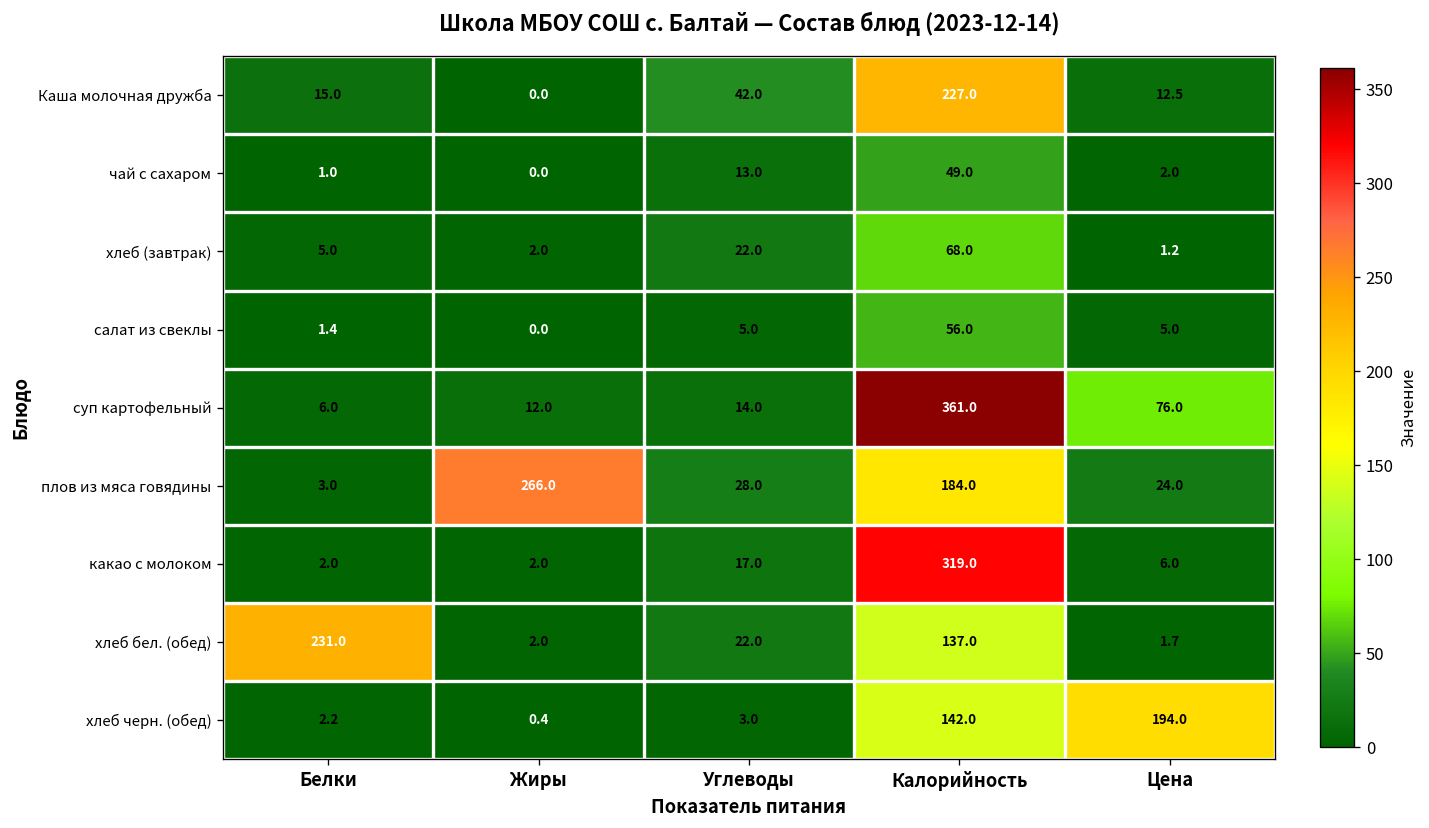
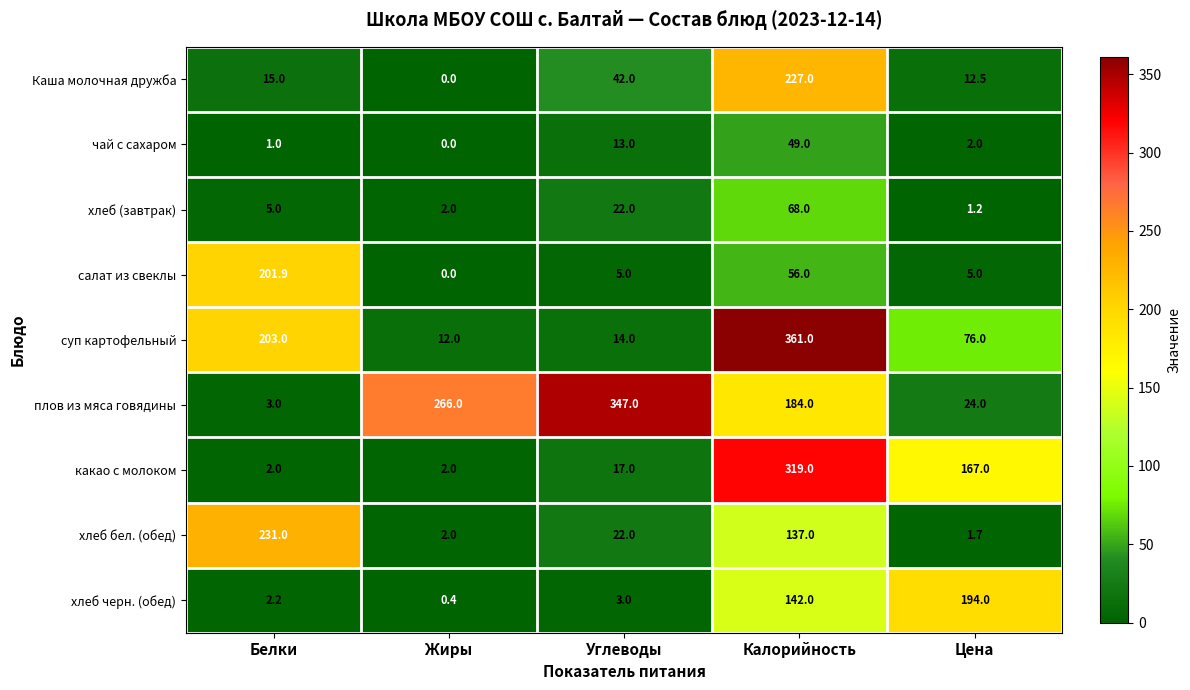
салат из свеклы, Белки: 1.4 -> 201.9
суп картофельный, Белки: 6.0 -> 203.0
плов из мяса говядины, Углеводы: 28.0 -> 347.0
какао с молоком, Цена: 6.0 -> 167.0
